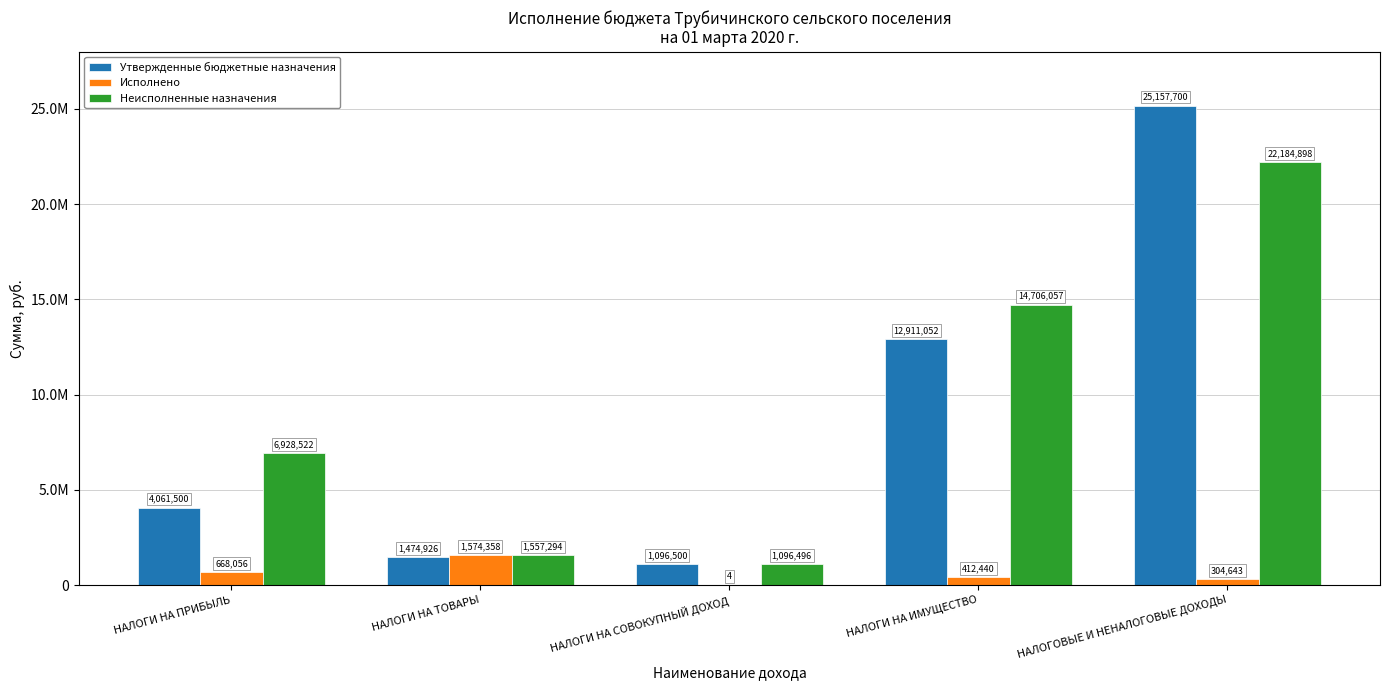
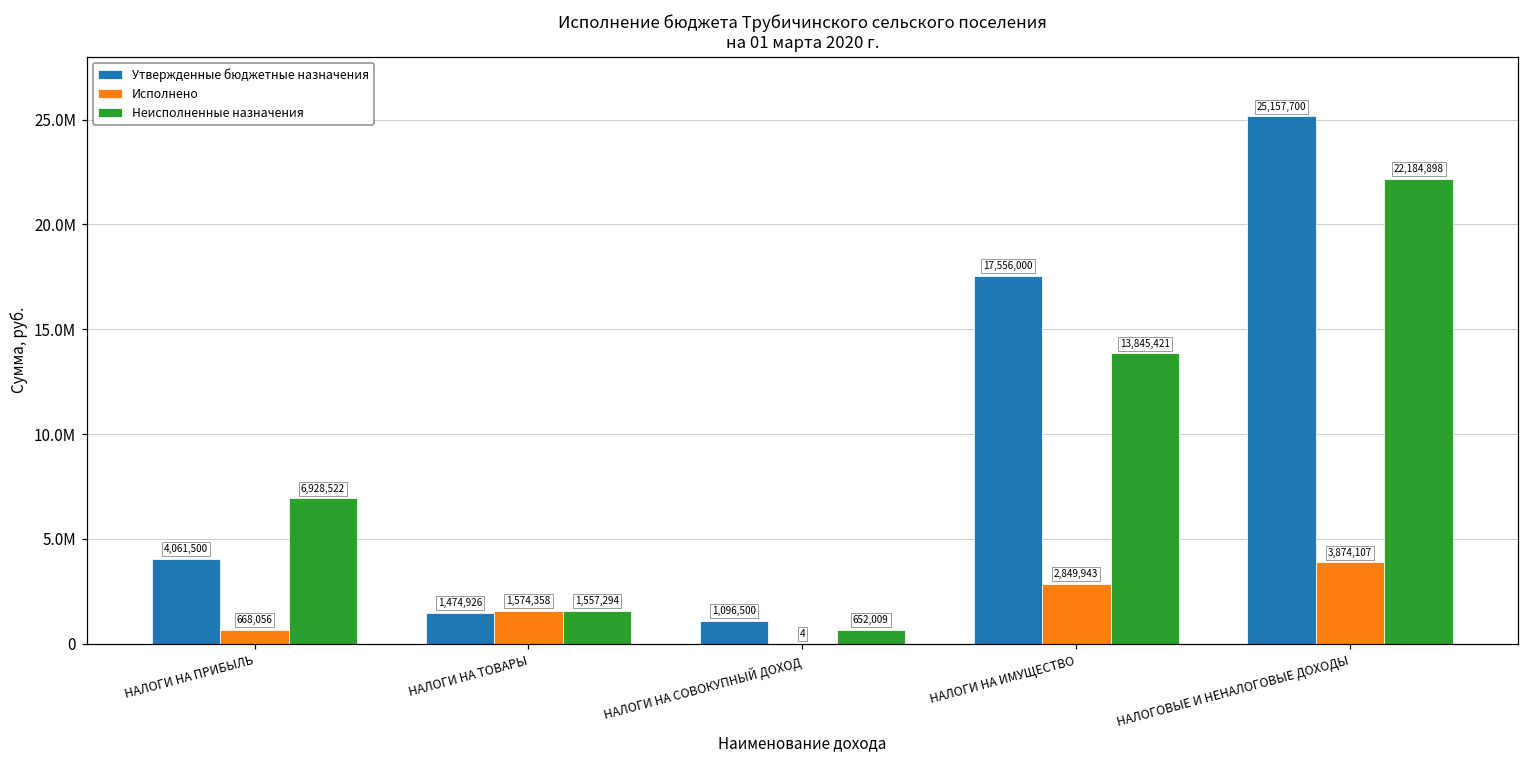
Неисполненные назначения, НАЛОГИ НА СОВОКУПНЫЙ ДОХОД: 1,096,496 -> 652,009
Утвержденные бюджетные назначения, НАЛОГИ НА ИМУЩЕСТВО: 12,911,052 -> 17,556,000
Исполнено, НАЛОГИ НА ИМУЩЕСТВО: 412,440 -> 2,849,943
Неисполненные назначения, НАЛОГИ НА ИМУЩЕСТВО: 14,706,057 -> 13,845,421
Исполнено, НАЛОГОВЫЕ И НЕНАЛОГОВЫЕ ДОХОДЫ: 304,643 -> 3,874,107
